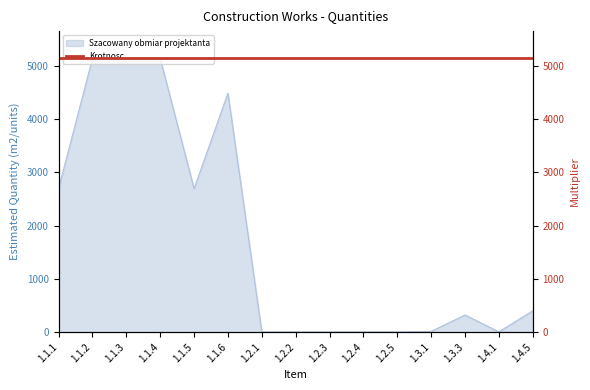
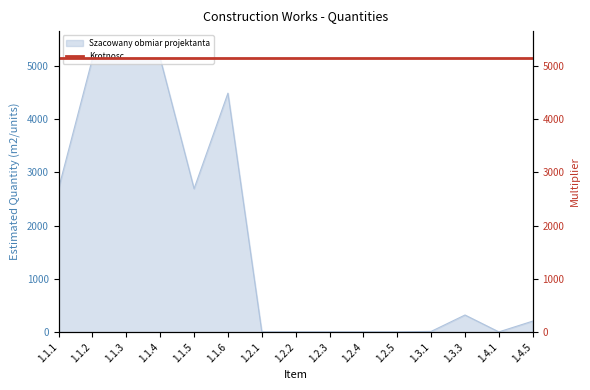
Szacowany obmiar projektanta, 1.4.5: 400 -> 200
